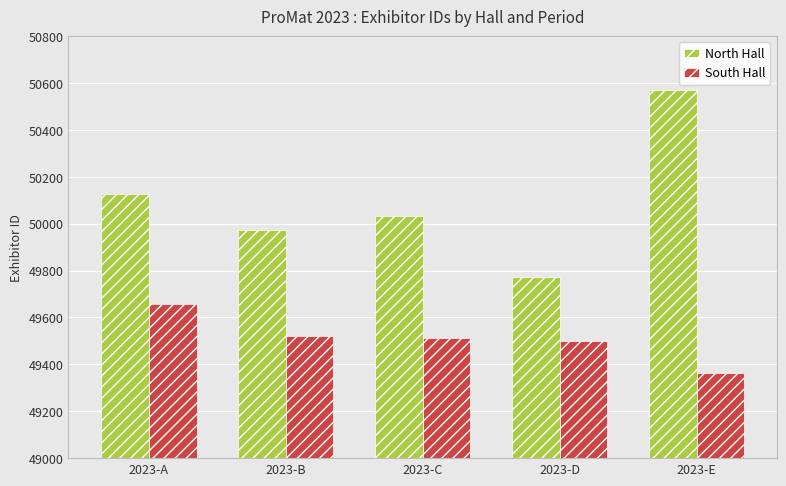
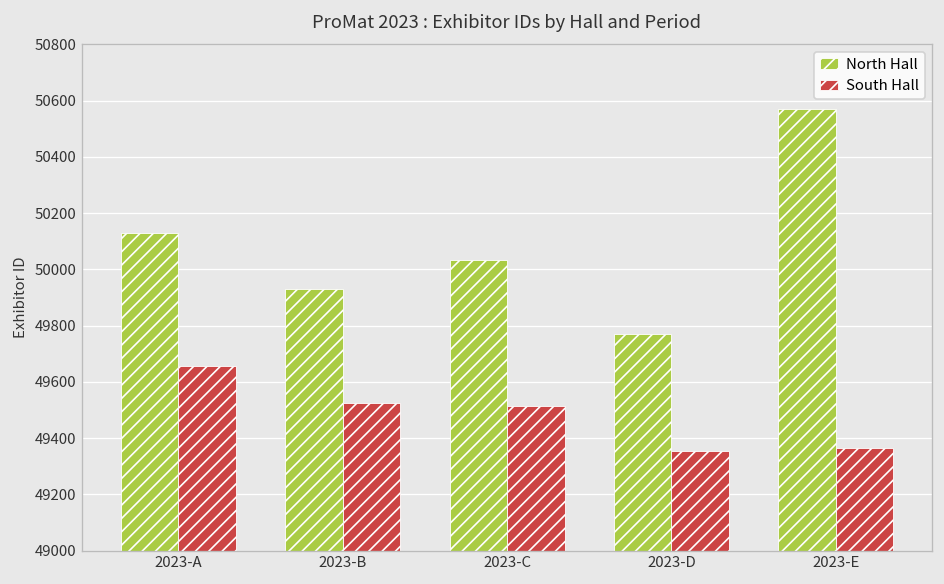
North Hall, 2023-B: 49980 -> 49930
South Hall, 2023-D: 49500 -> 49350
